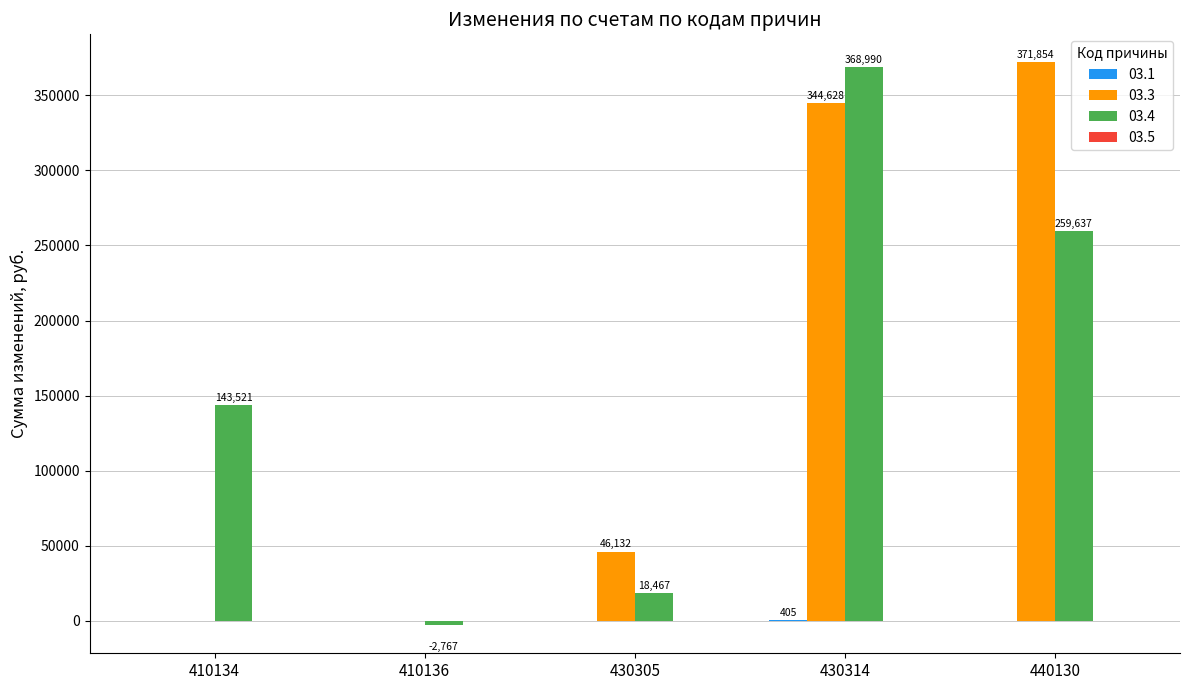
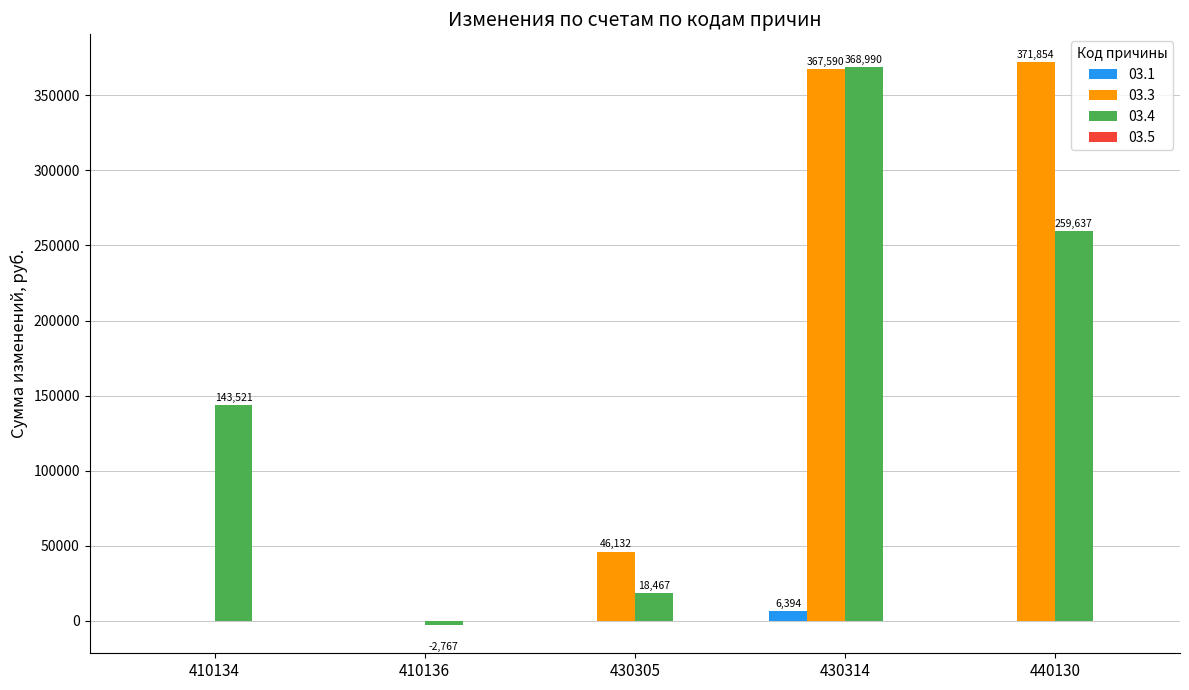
03.1, 430314: 405 -> 6,394
03.3, 430314: 344,628 -> 367,590
